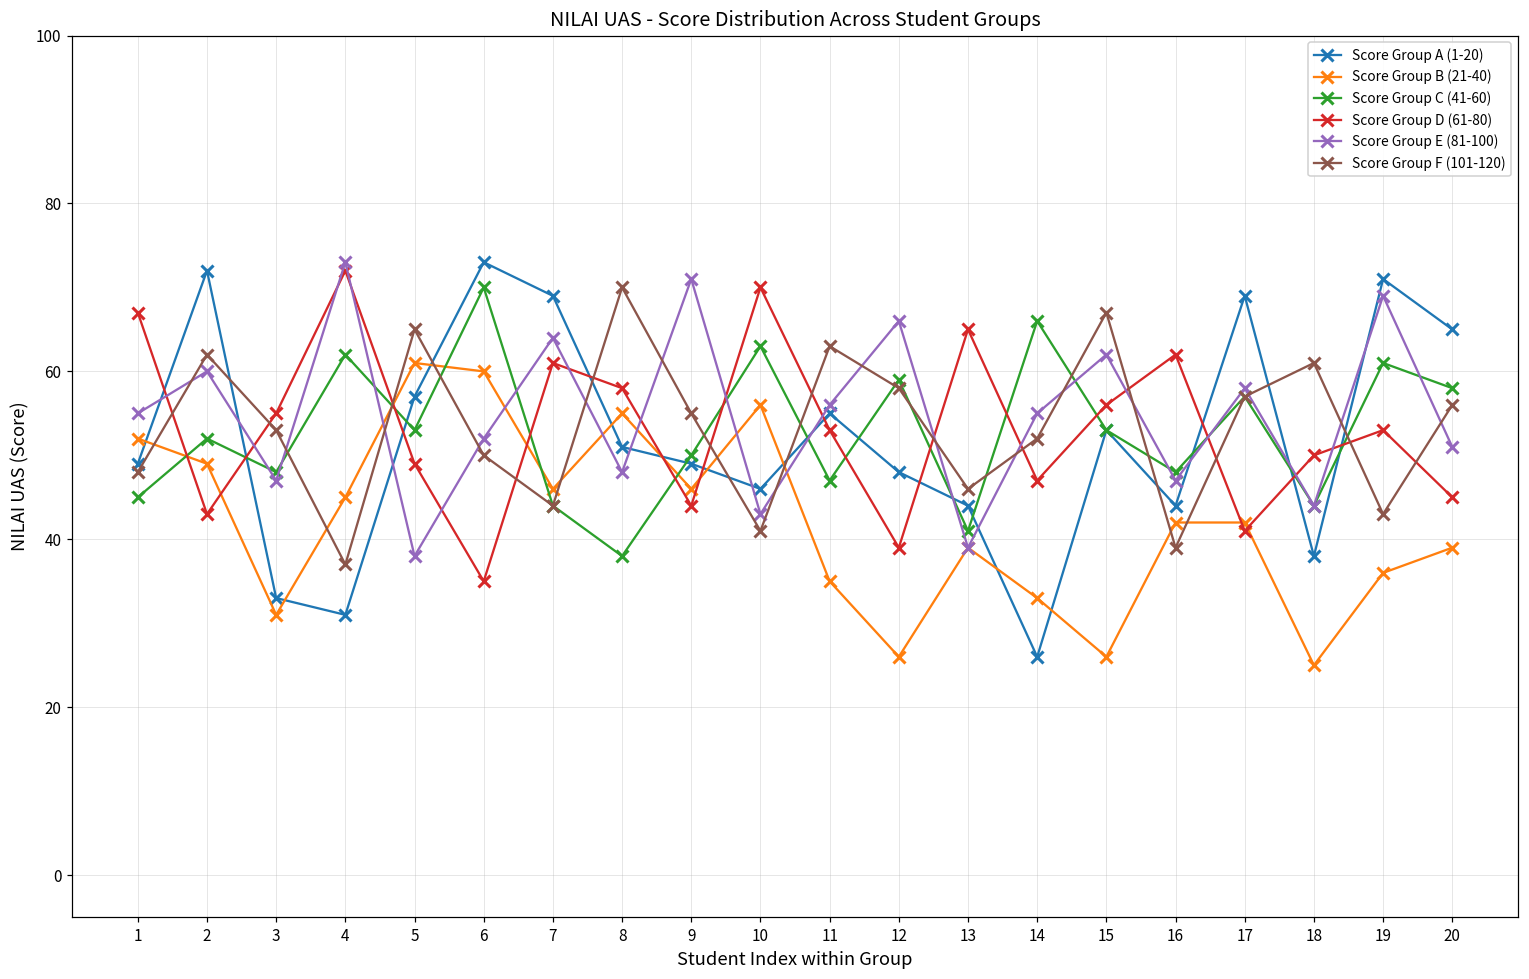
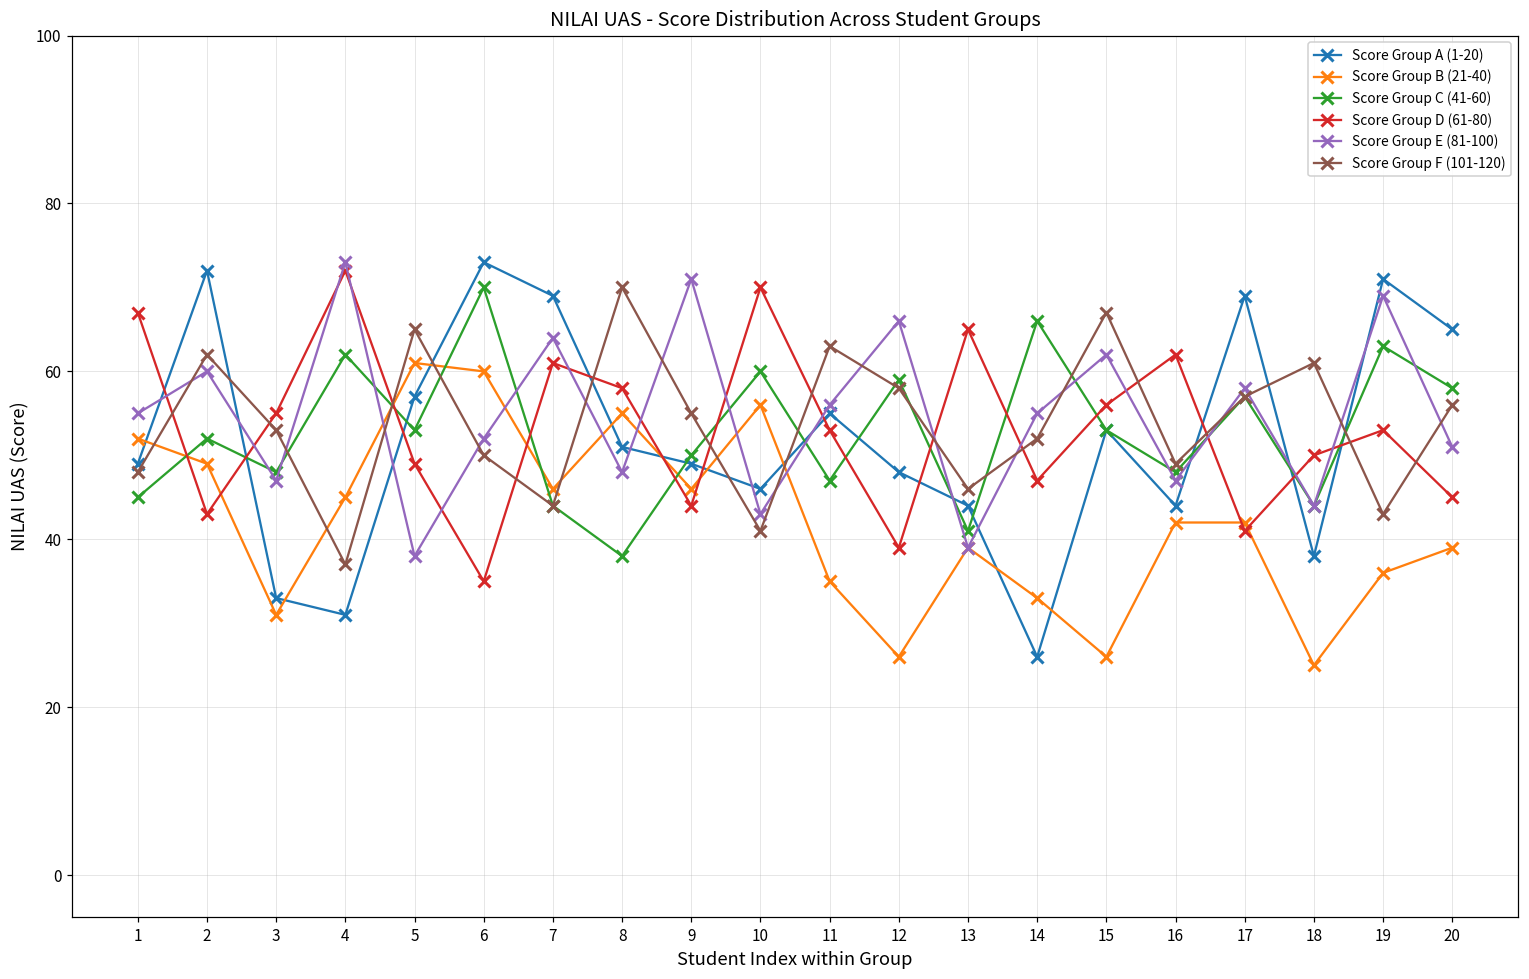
Score Group C (41-60), 10: 63 -> 60
Score Group F (101-120), 16: 39 -> 49
Score Group C (41-60), 19: 61 -> 63
